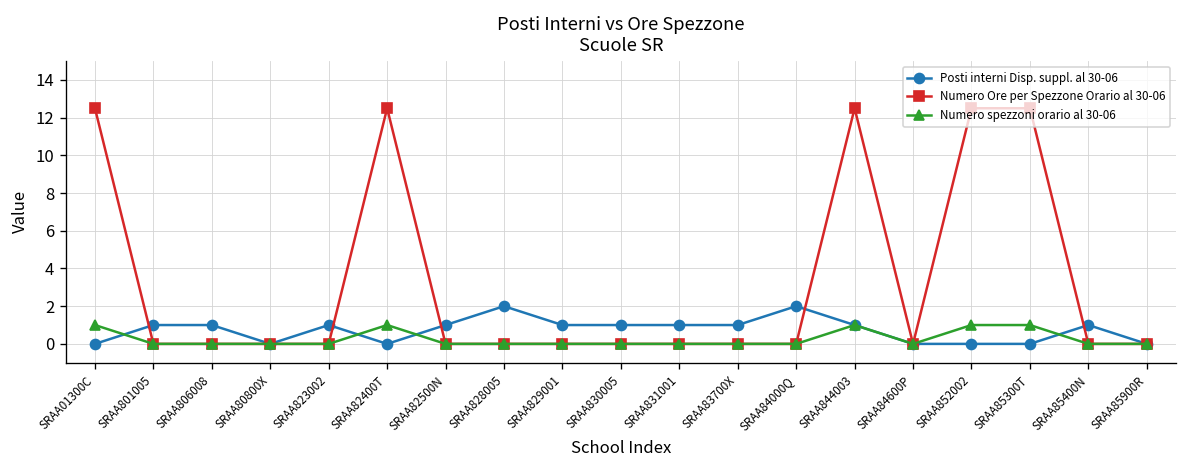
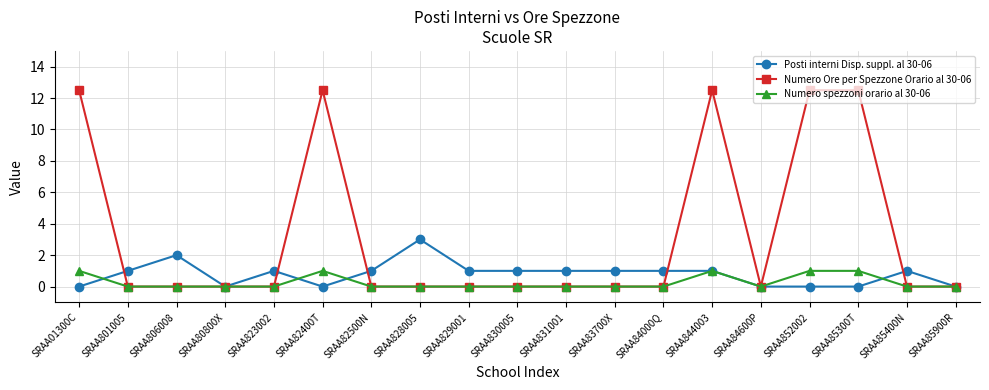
Posti interni Disp. suppl. al 30-06, SRAA806008: 1 -> 2
Posti interni Disp. suppl. al 30-06, SRAA828005: 2 -> 3
Posti interni Disp. suppl. al 30-06, SRAA84000Q: 2 -> 1
